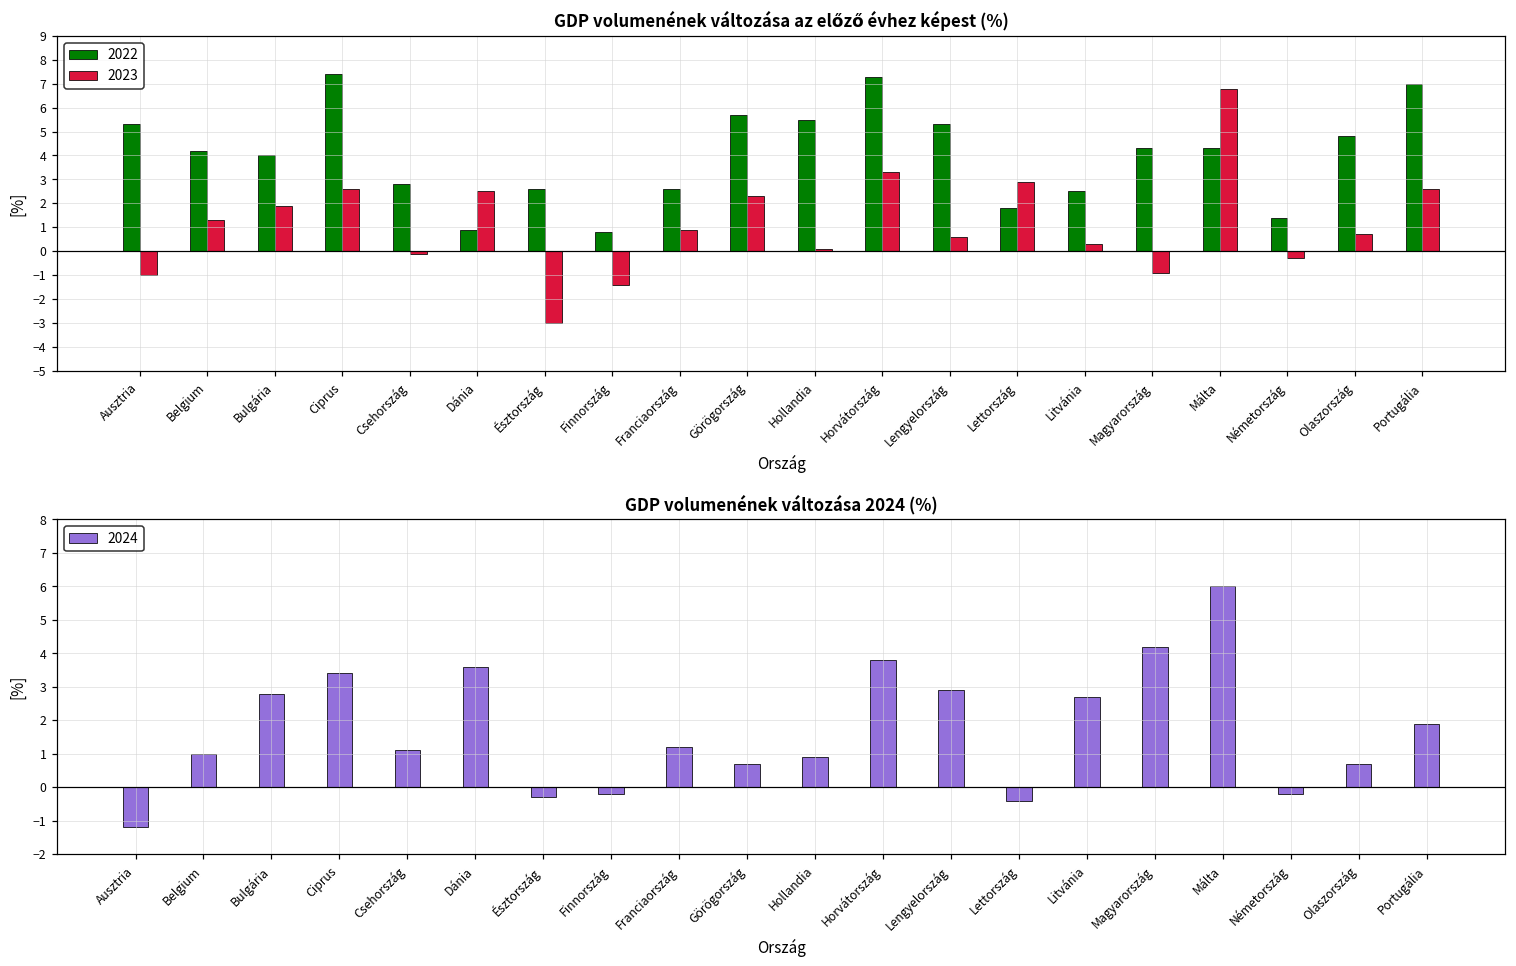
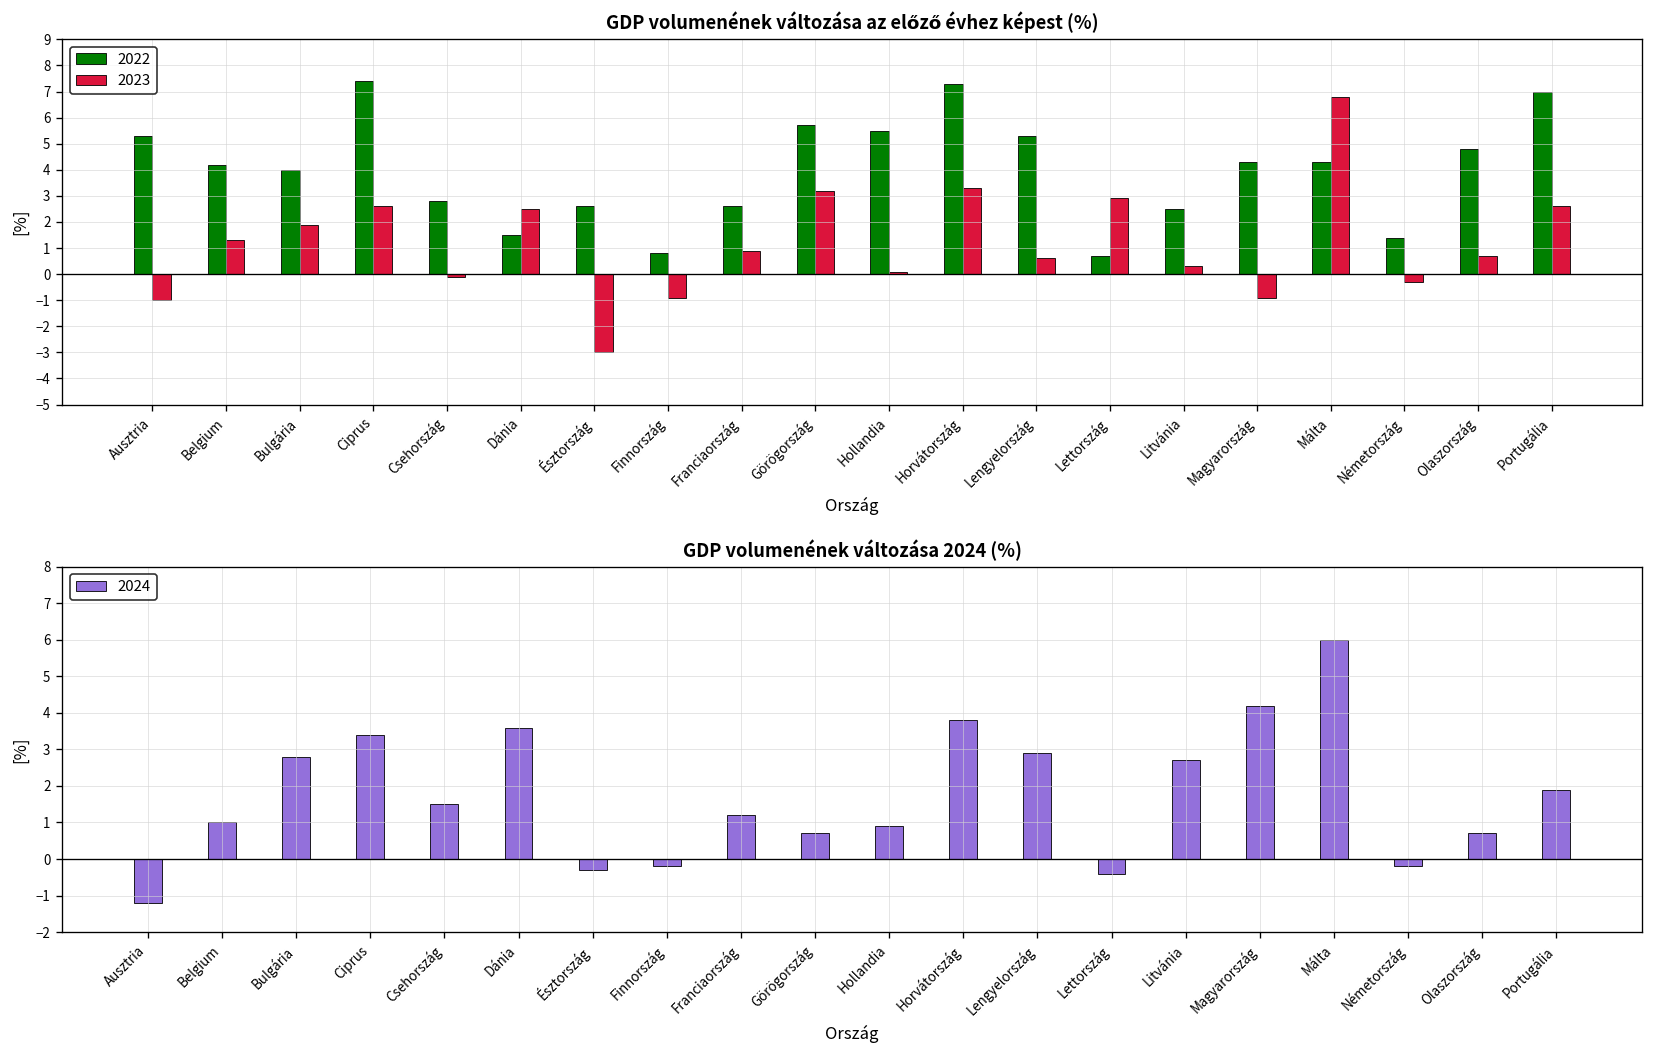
GDP volumenének változása az előző évhez képest (%), 2022, Dánia: 0.9 -> 1.5
GDP volumenének változása az előző évhez képest (%), 2023, Finnország: -1.4 -> -0.9
GDP volumenének változása az előző évhez képest (%), 2023, Görögország: 2.3 -> 3.2
GDP volumenének változása az előző évhez képest (%), 2022, Lettország: 1.8 -> 0.7
GDP volumenének változása 2024 (%), Csehország: 1.1 -> 1.5
